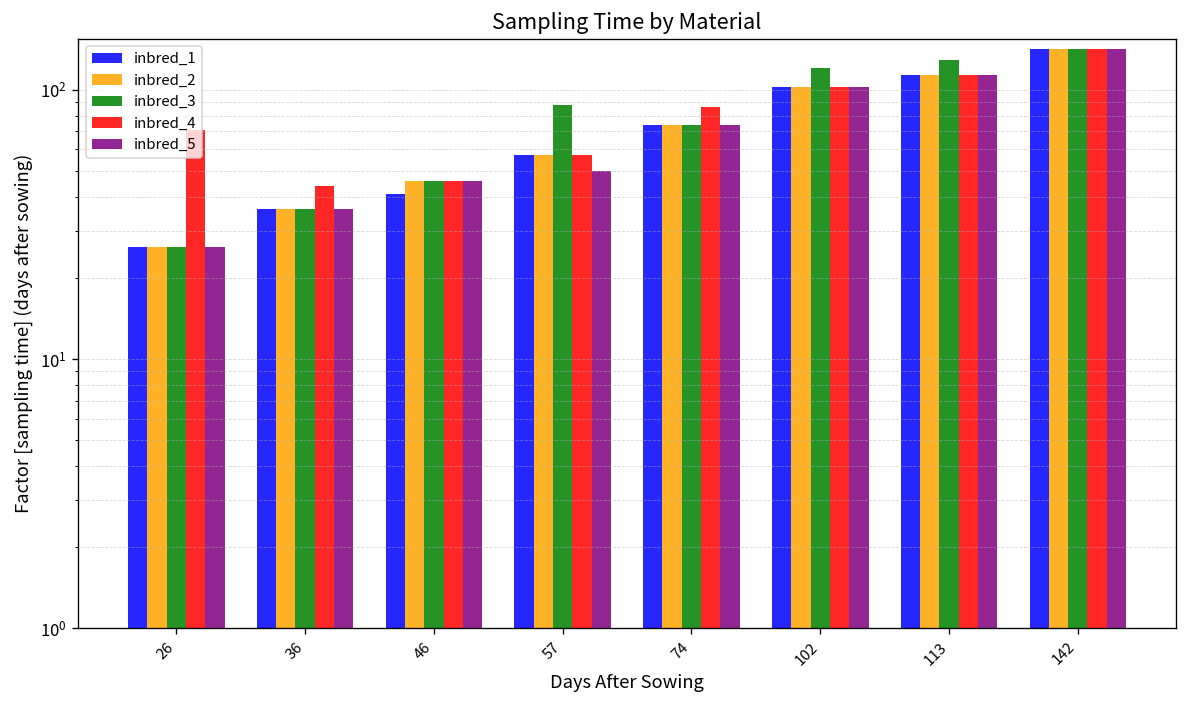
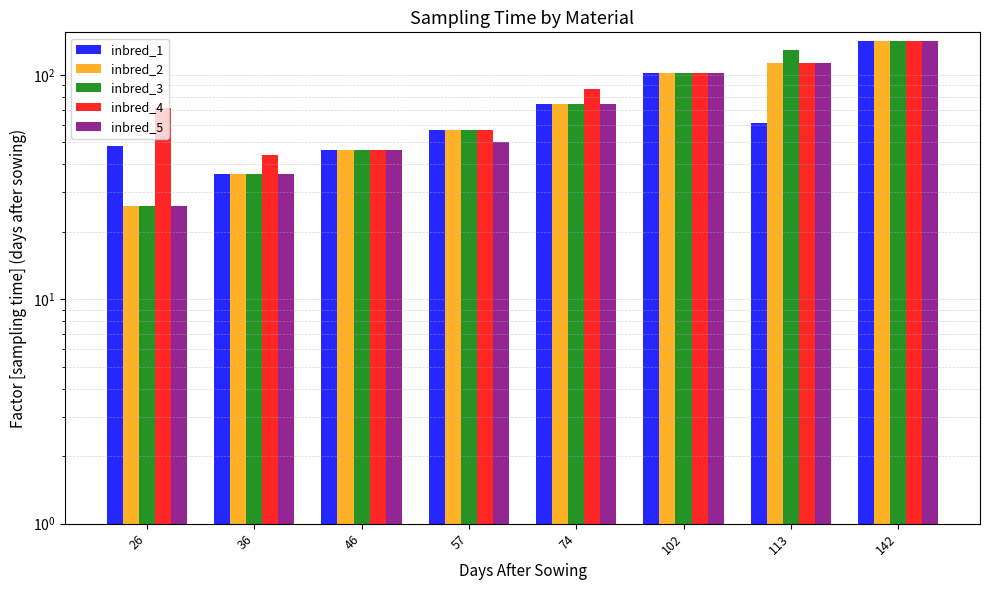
inbred_1, 26: 26 -> 48
inbred_1, 46: 41 -> 46
inbred_3, 57: 88 -> 57
inbred_3, 102: 120 -> 100
inbred_1, 113: 110 -> 61
